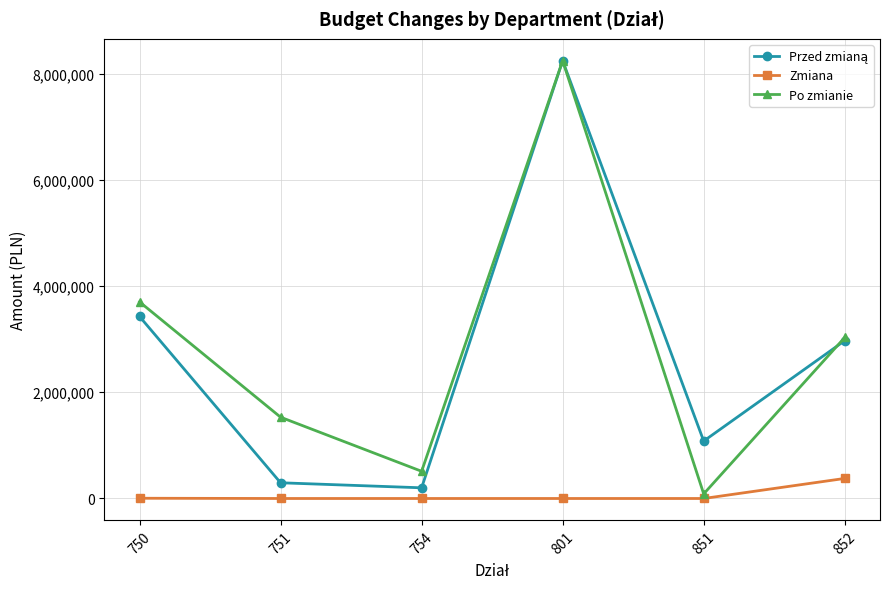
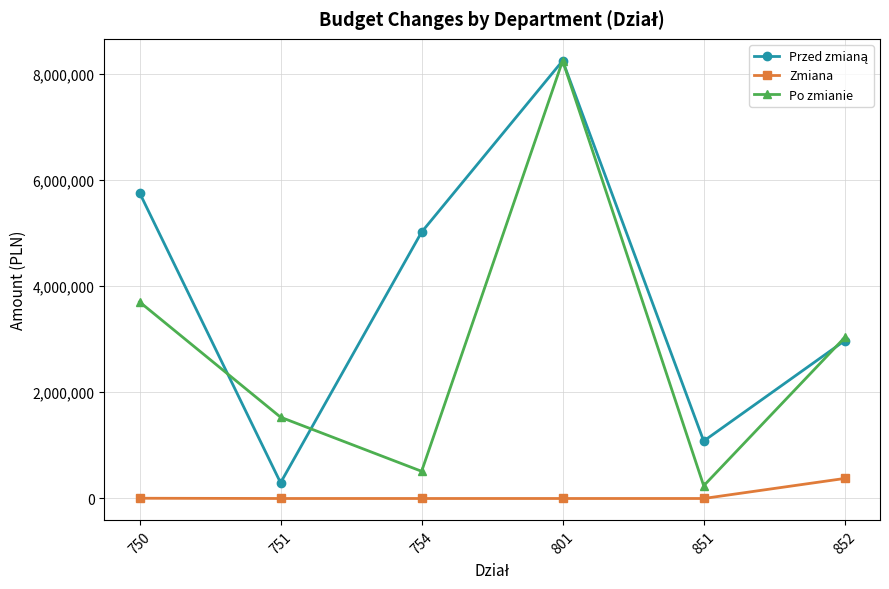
Przed zmianą, 750: 3,400,000 -> 5,800,000
Przed zmianą, 754: 200,000 -> 5,000,000
Po zmianie, 851: 100,000 -> 200,000
